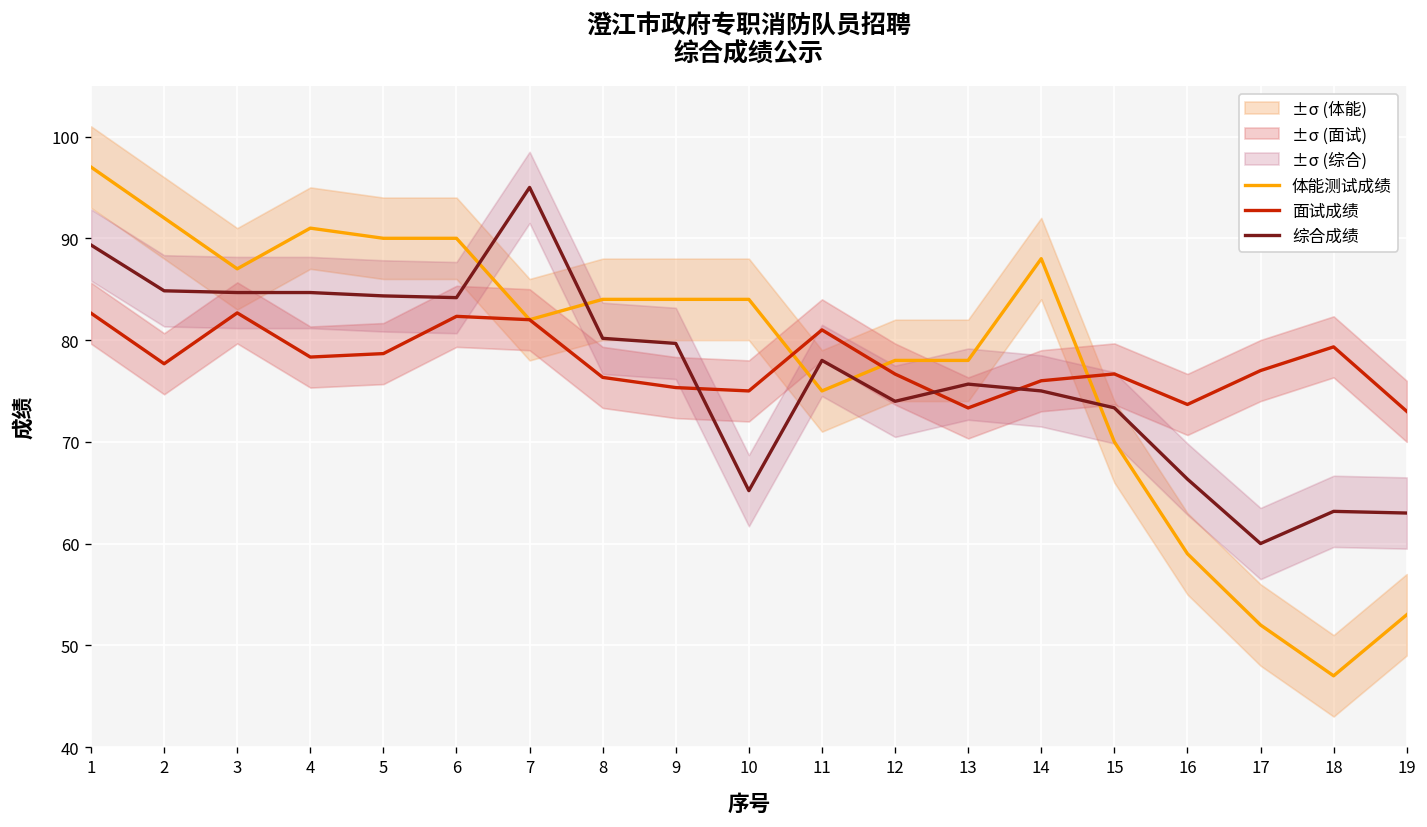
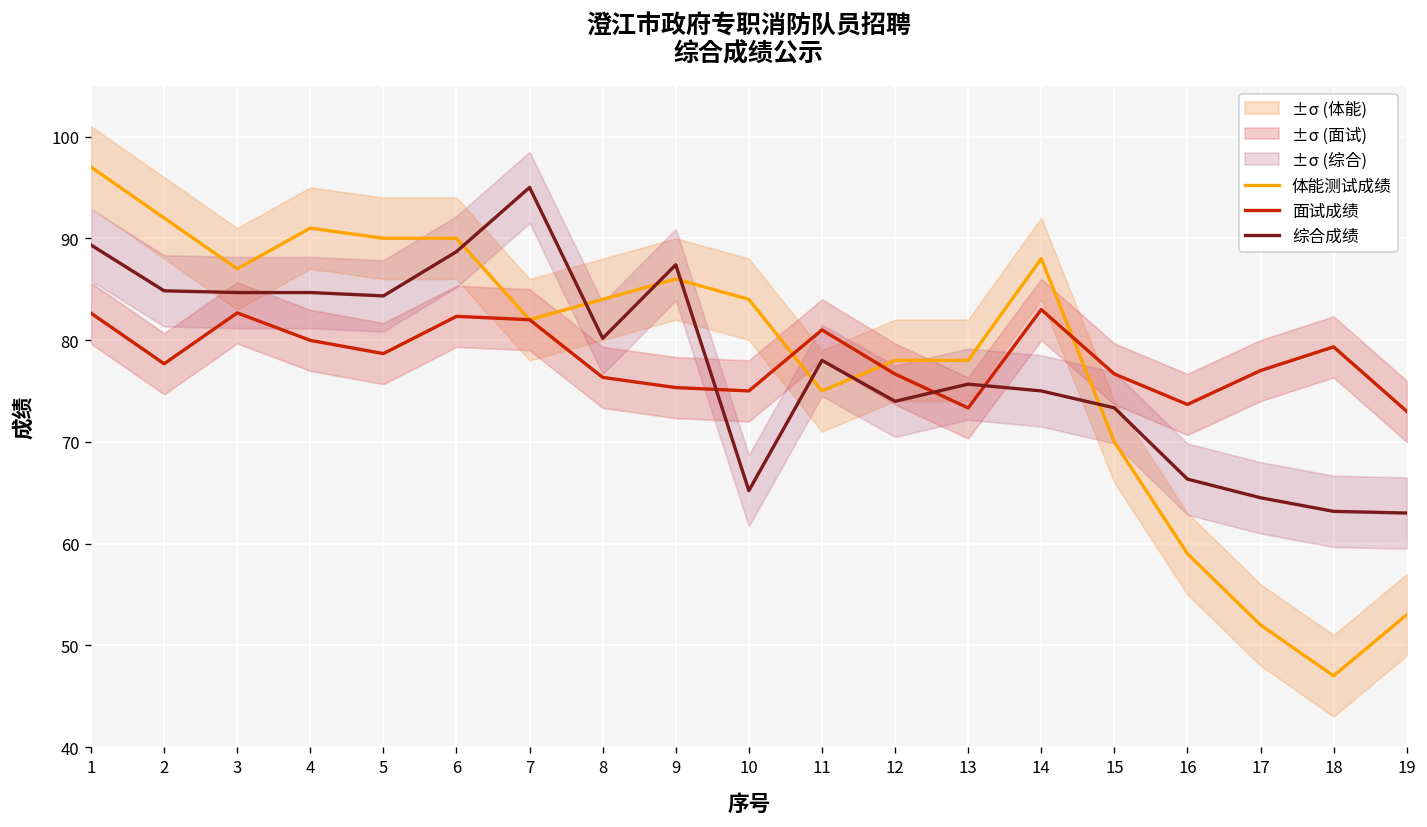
面试成绩, 4: 78 -> 80
综合成绩, 6: 84 -> 89
体能测试成绩, 9: 84 -> 86
综合成绩, 9: 80 -> 87
面试成绩, 14: 76 -> 83
综合成绩, 17: 60 -> 65
